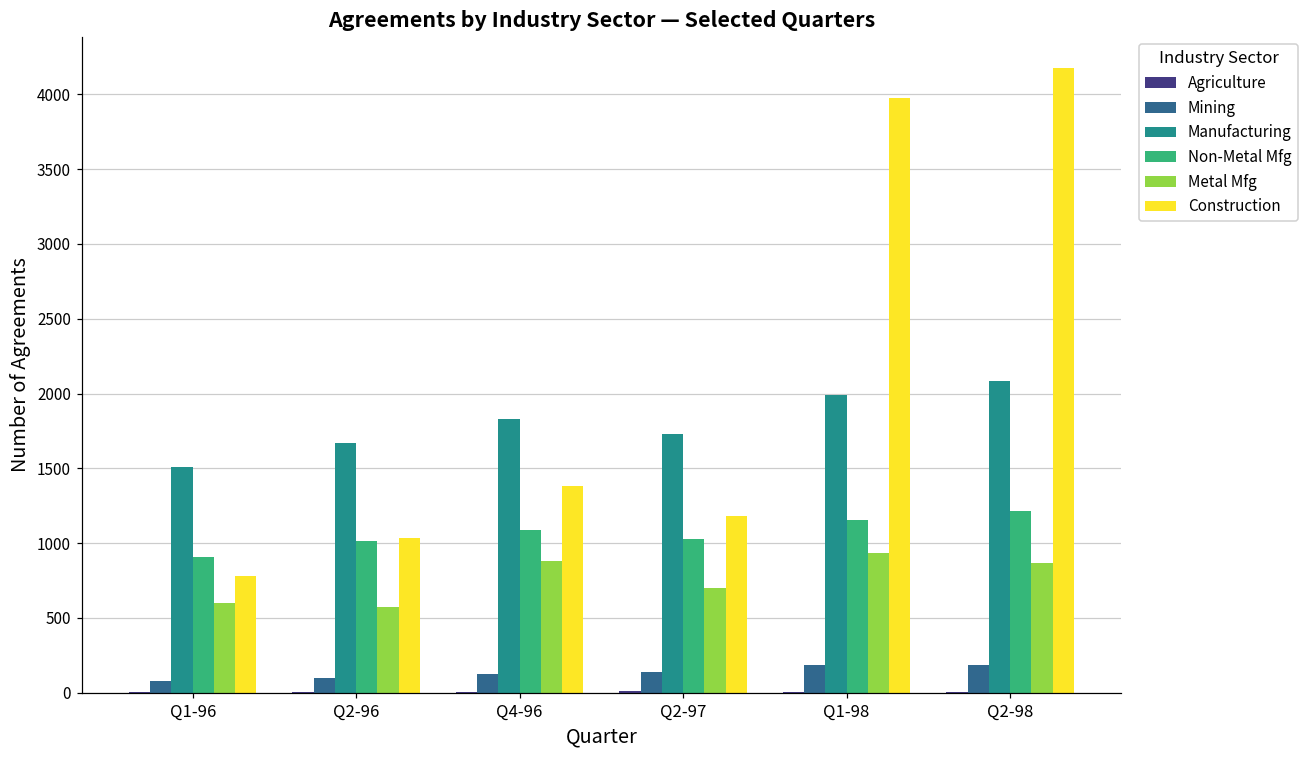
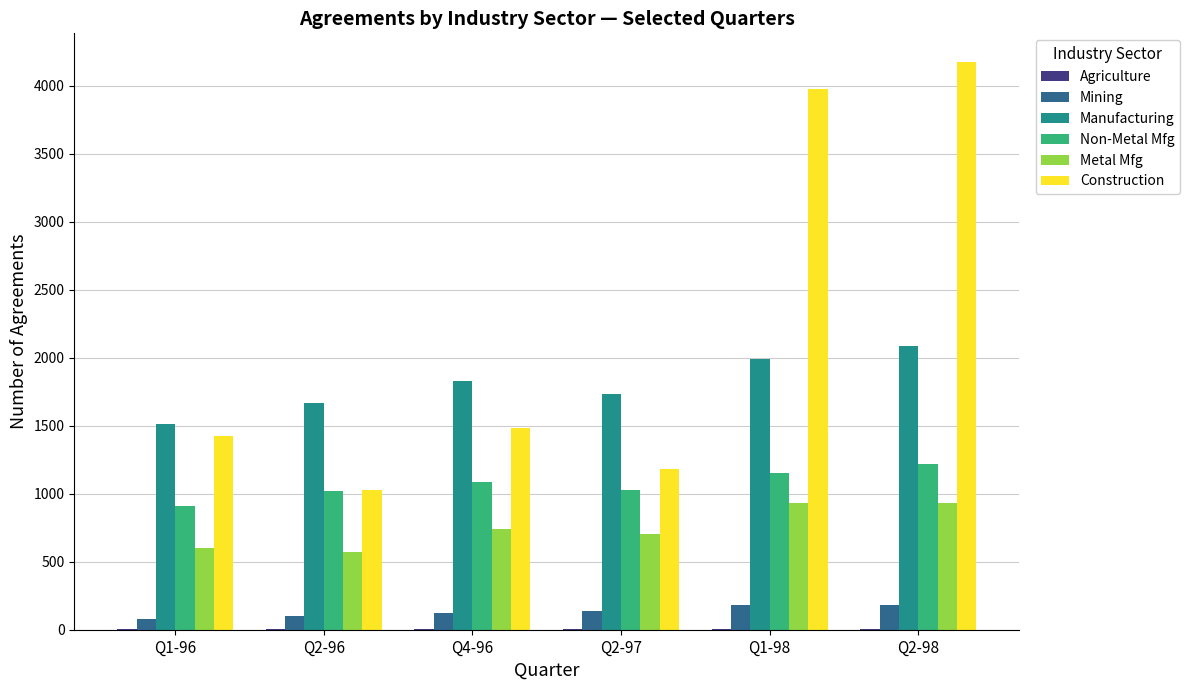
Construction, Q1-96: 780 -> 1420
Metal Mfg, Q4-96: 880 -> 740
Construction, Q4-96: 1390 -> 1490
Metal Mfg, Q2-98: 870 -> 930
